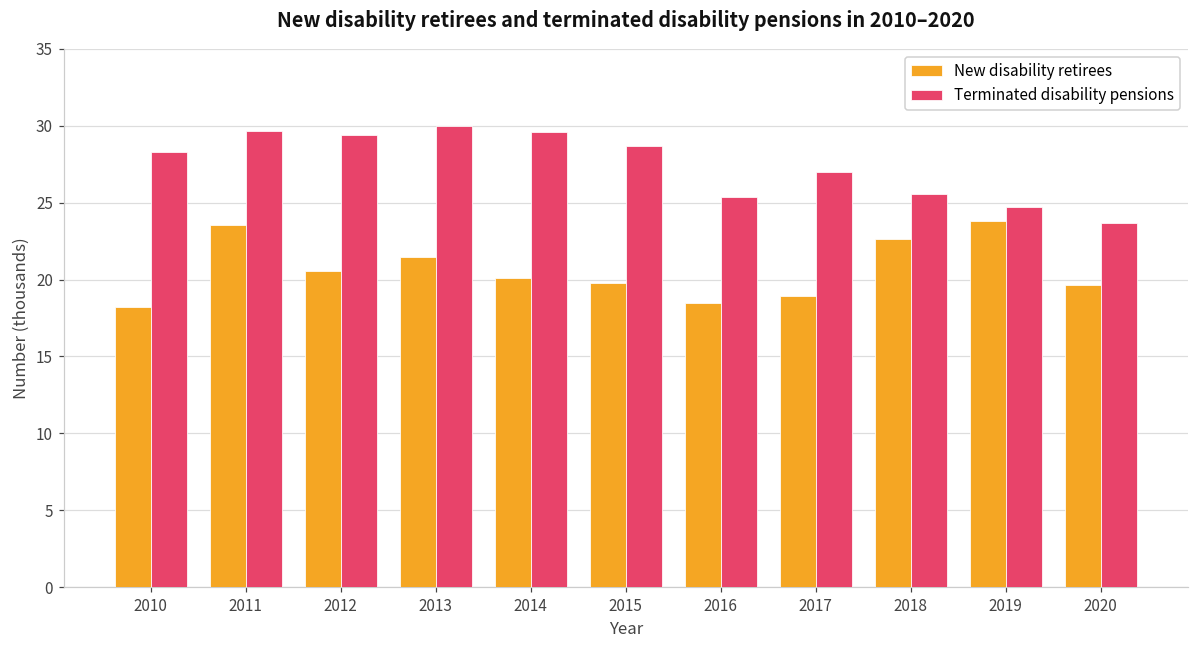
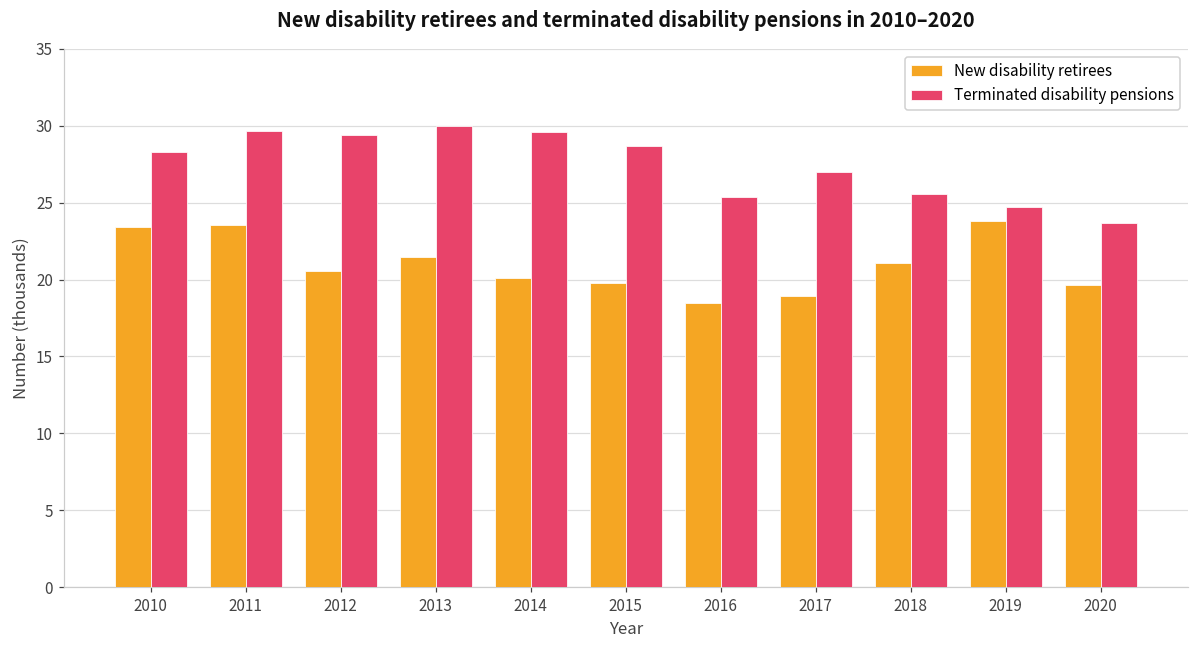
New disability retirees, 2010: 18.2 -> 23.4
New disability retirees, 2018: 22.6 -> 21.1
